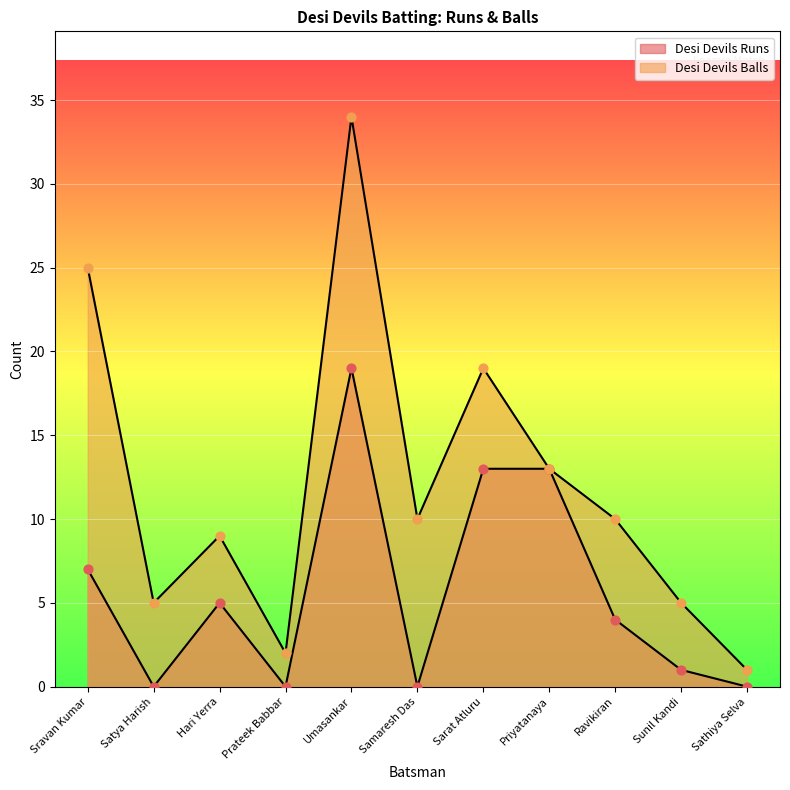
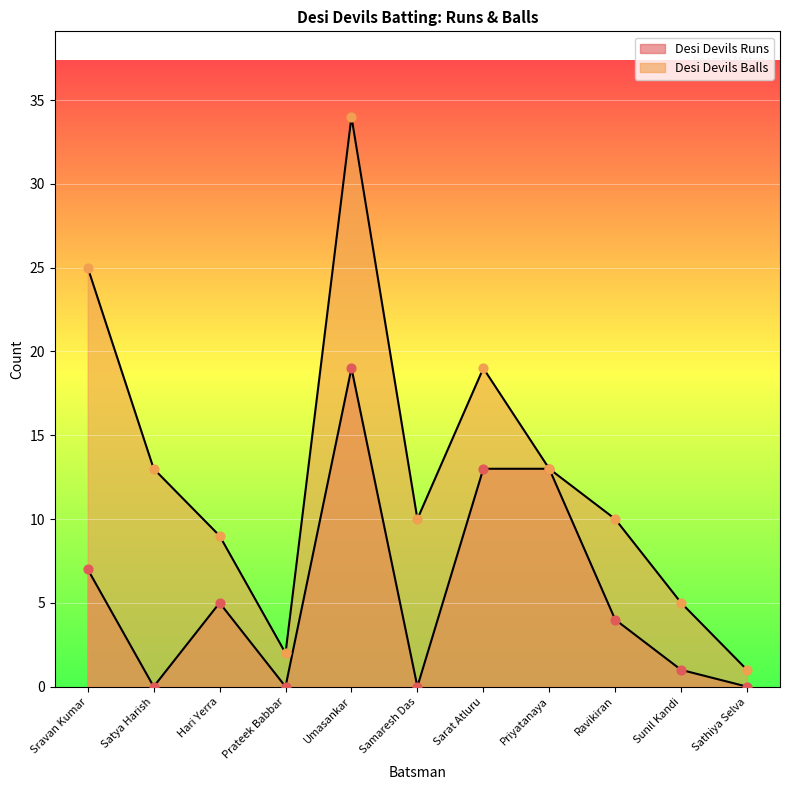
Desi Devils Balls, Satya Harish: 5 -> 13
